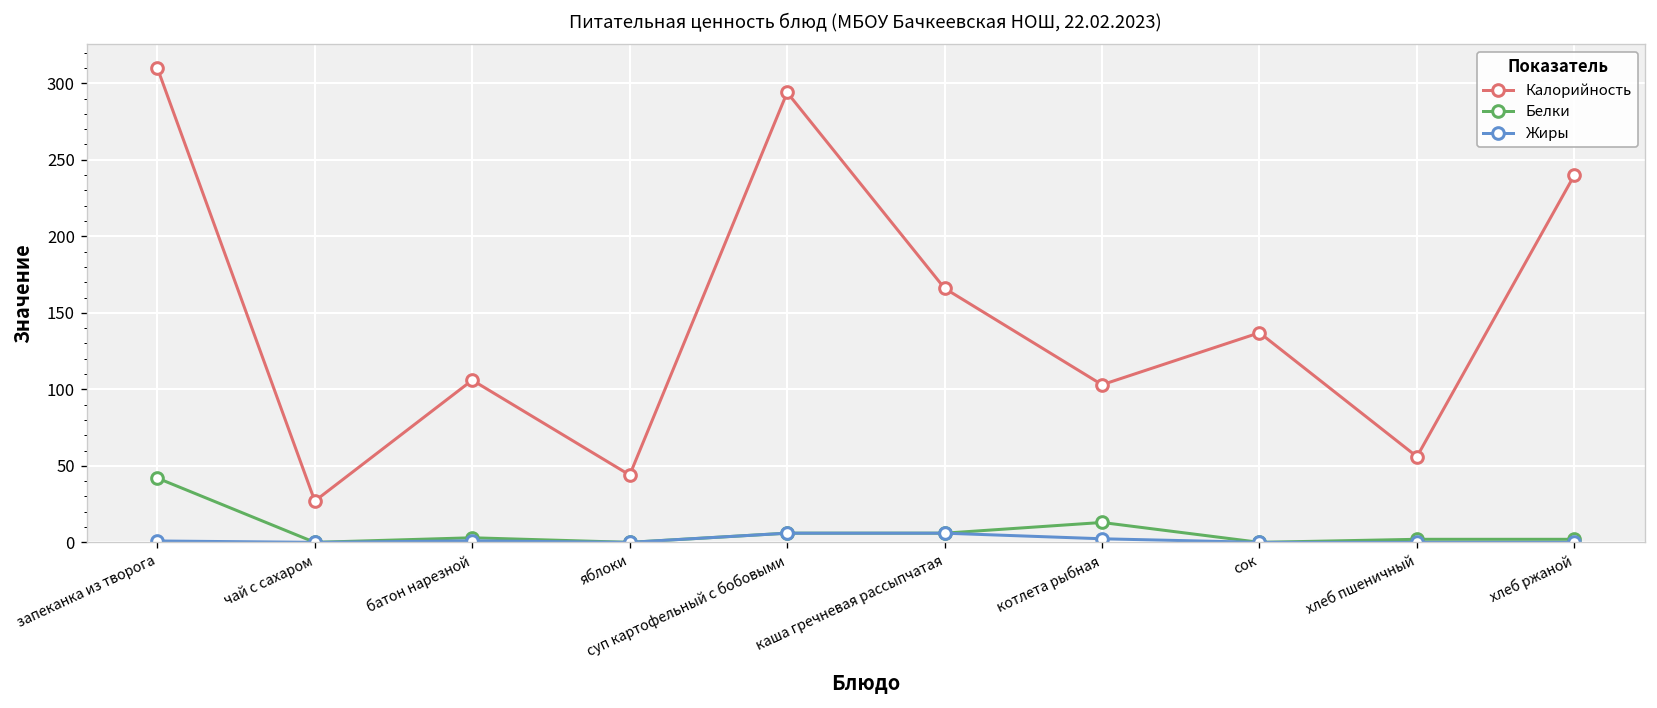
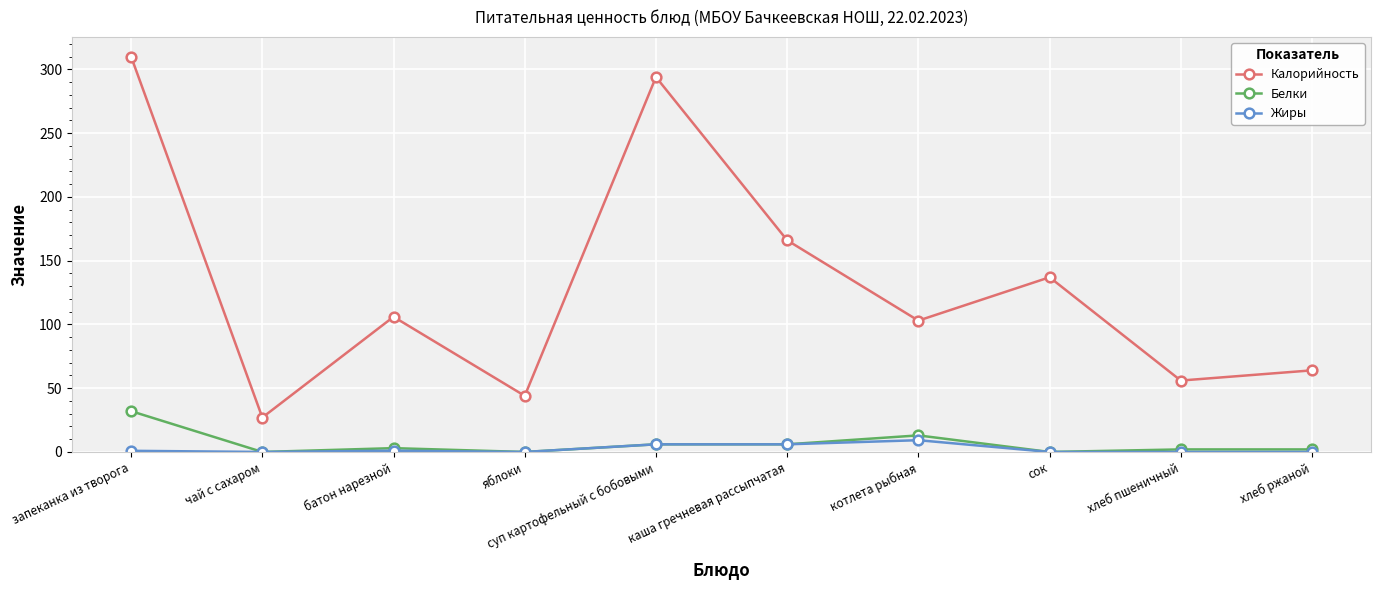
Белки, запеканка из творога: 42 -> 32
Жиры, котлета рыбная: 2 -> 9
Калорийность, хлеб ржаной: 240 -> 64
